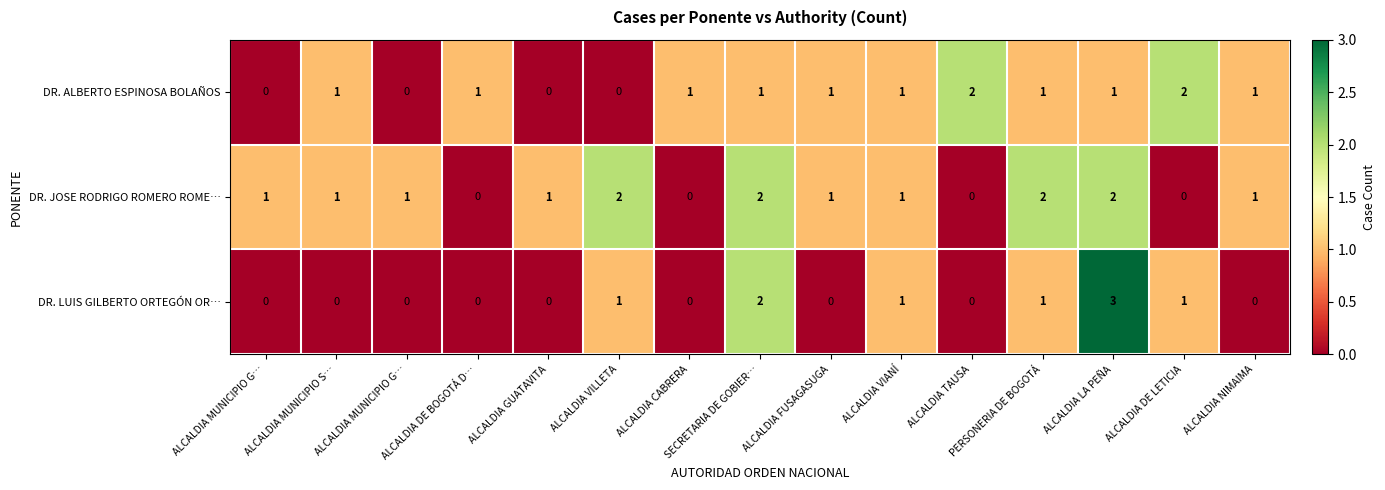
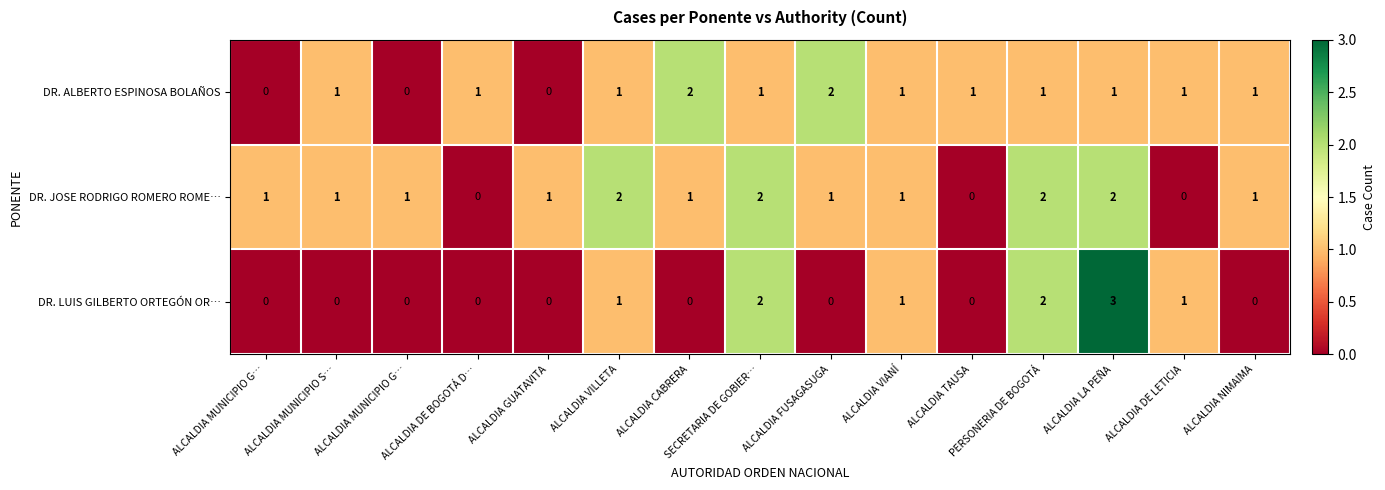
DR. ALBERTO ESPINOSA BOLAÑOS, ALCALDIA VILLETA: 0 -> 1
DR. ALBERTO ESPINOSA BOLAÑOS, ALCALDIA CABRERA: 1 -> 2
DR. ALBERTO ESPINOSA BOLAÑOS, ALCALDIA FUSAGASUGA: 1 -> 2
DR. ALBERTO ESPINOSA BOLAÑOS, ALCALDIA TAUSA: 2 -> 1
DR. ALBERTO ESPINOSA BOLAÑOS, ALCALDIA DE LETICIA: 2 -> 1
DR. JOSE RODRIGO ROMERO ROME…, ALCALDIA CABRERA: 0 -> 1
DR. LUIS GILBERTO ORTEGÓN OR…, PERSONERIA DE BOGOTÁ: 1 -> 2
